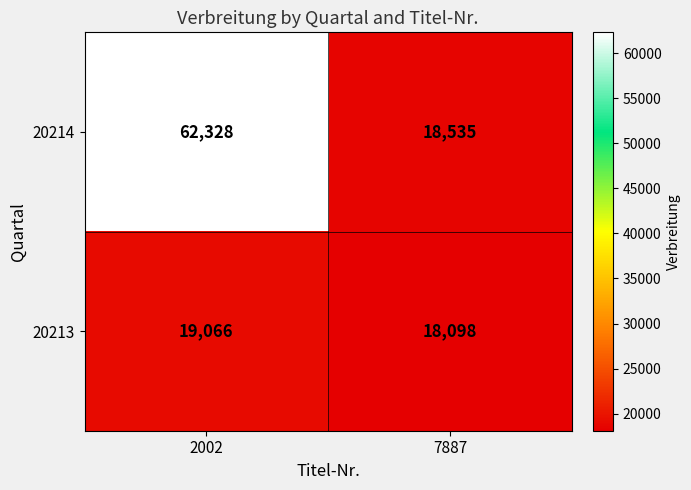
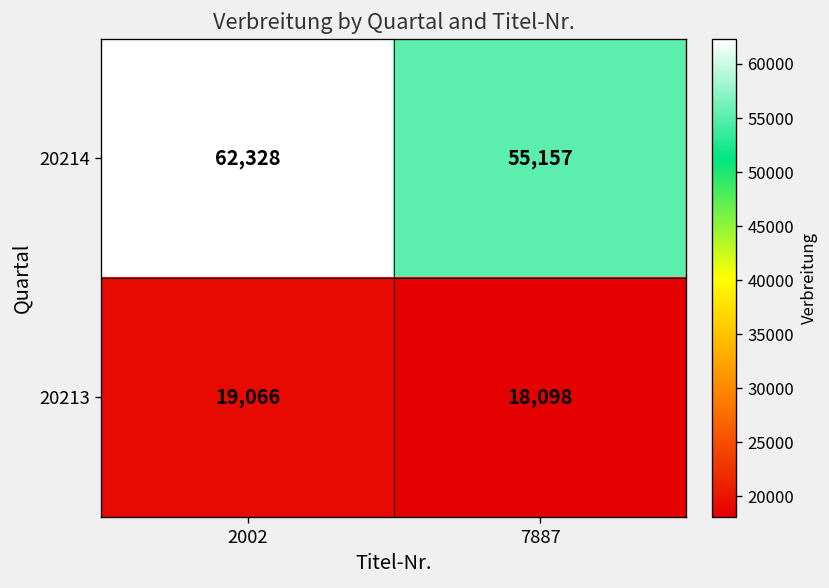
20214, 7887: 18,535 -> 55,157
